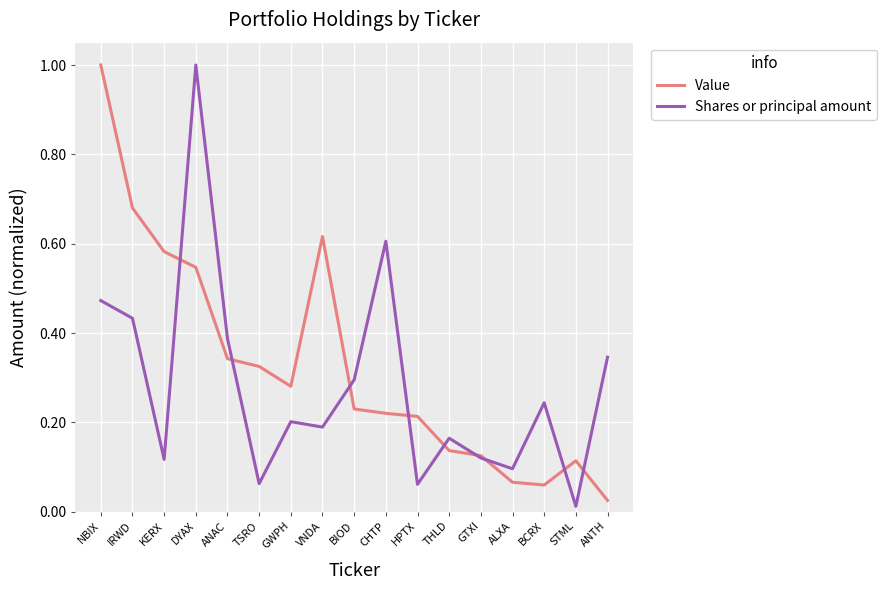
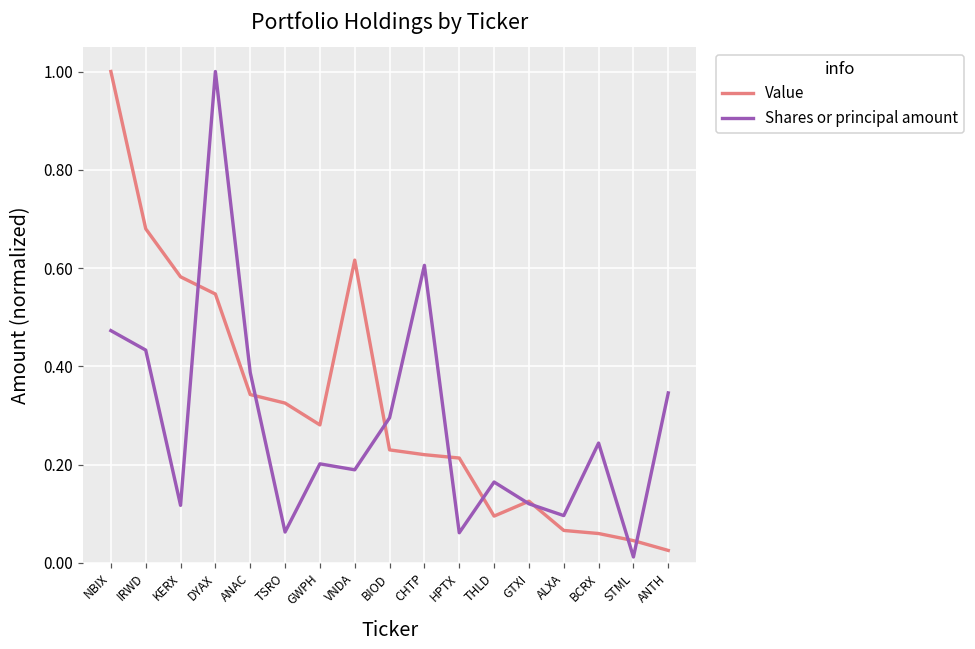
Value, THLD: 0.14 -> 0.10
Value, STML: 0.11 -> 0.05
